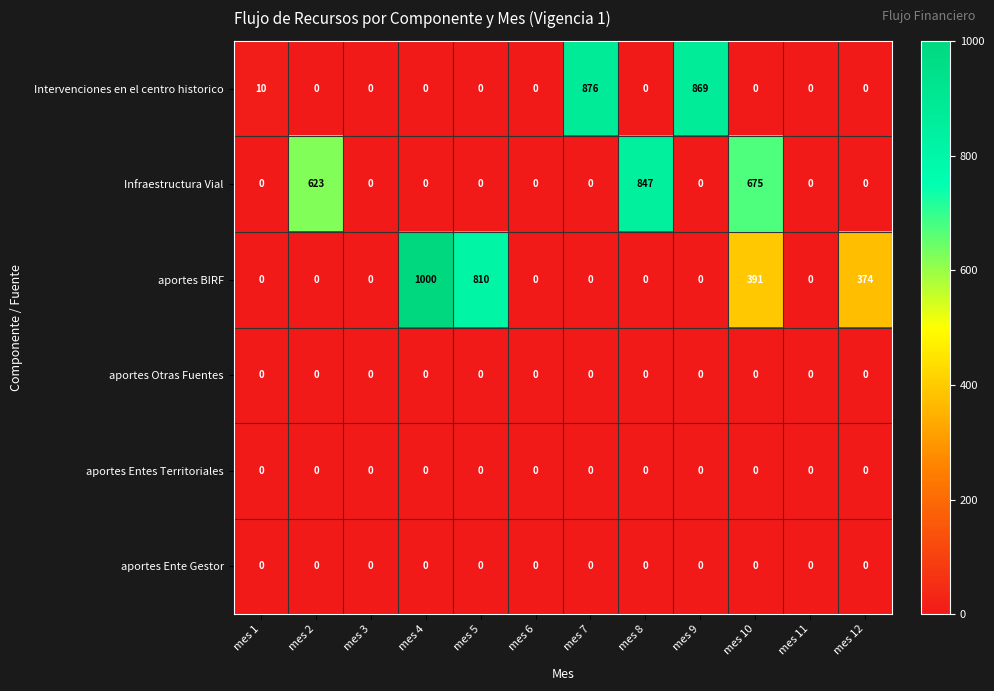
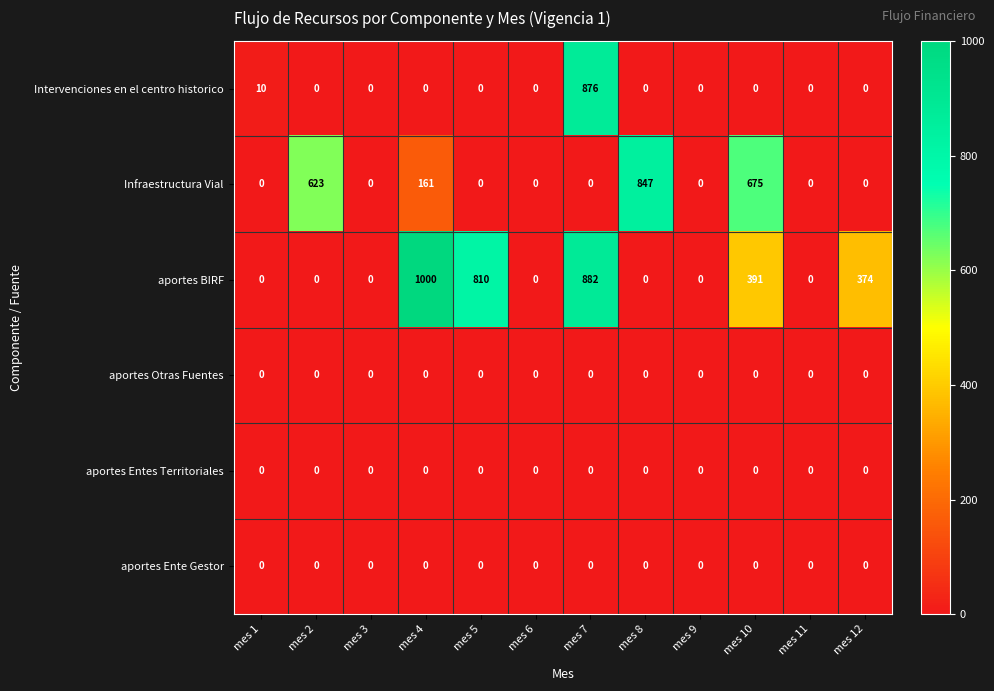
Intervenciones en el centro historico, mes 9: 869 -> 0
Infraestructura Vial, mes 4: 0 -> 161
aportes BIRF, mes 7: 0 -> 882
